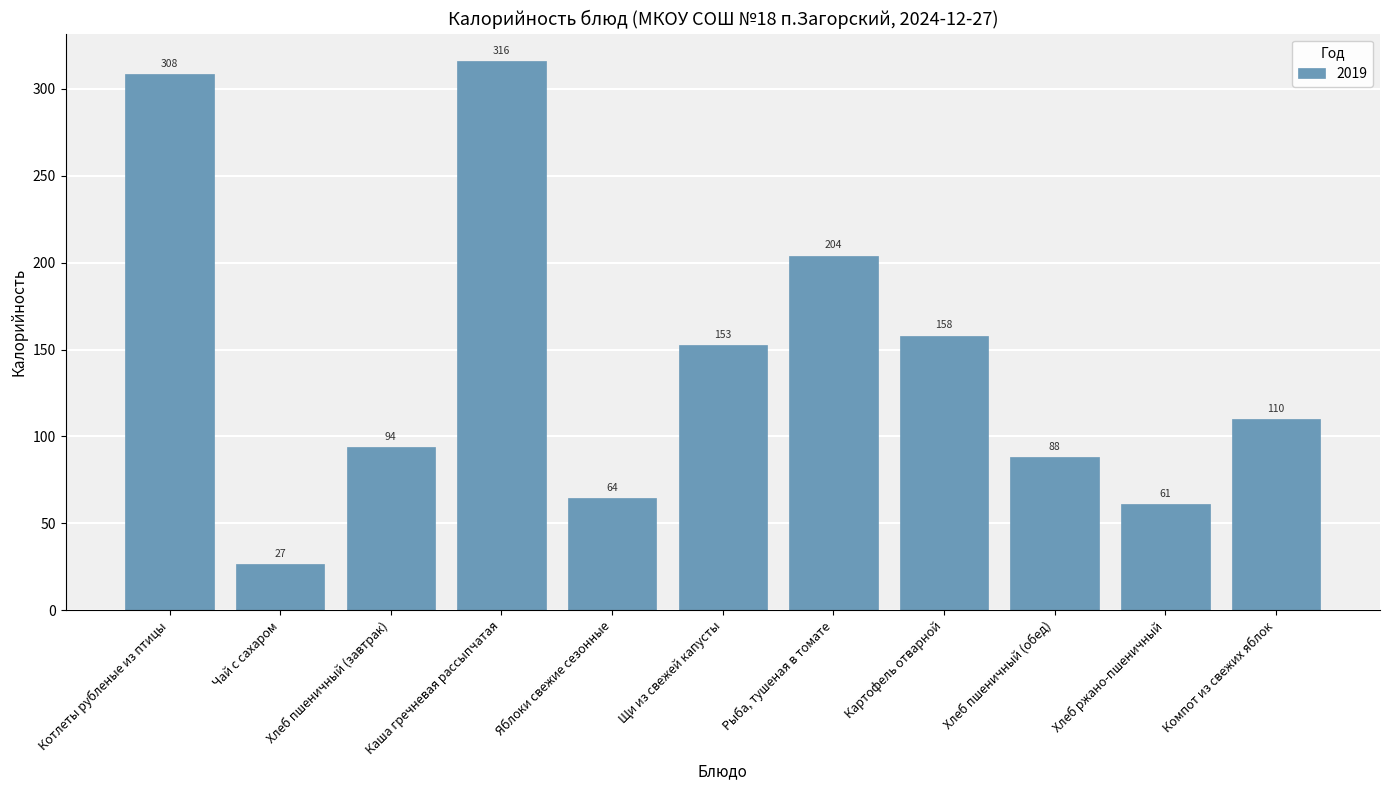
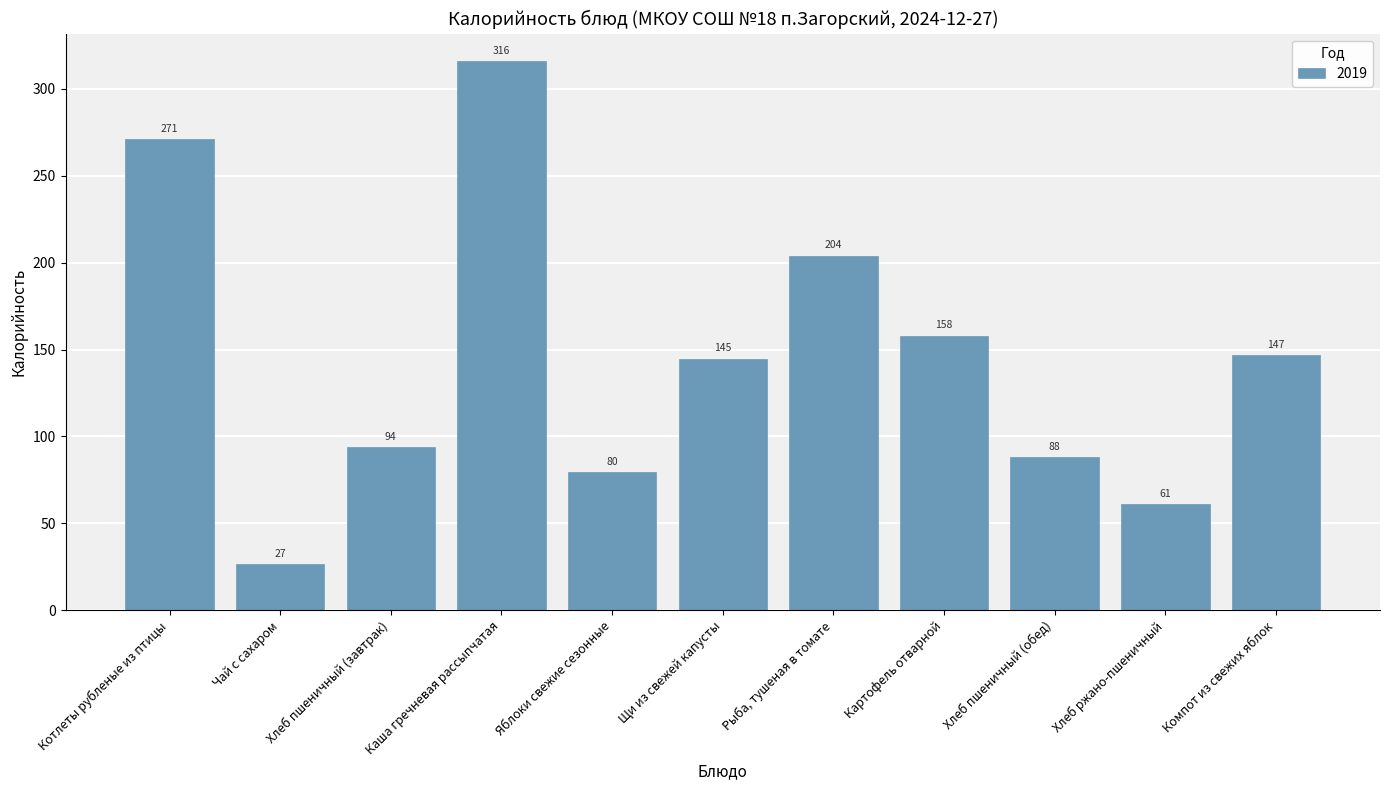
Котлеты рубленые из птицы: 308 -> 271
Яблоки свежие сезонные: 64 -> 80
Щи из свежей капусты: 153 -> 145
Компот из свежих яблок: 110 -> 147
